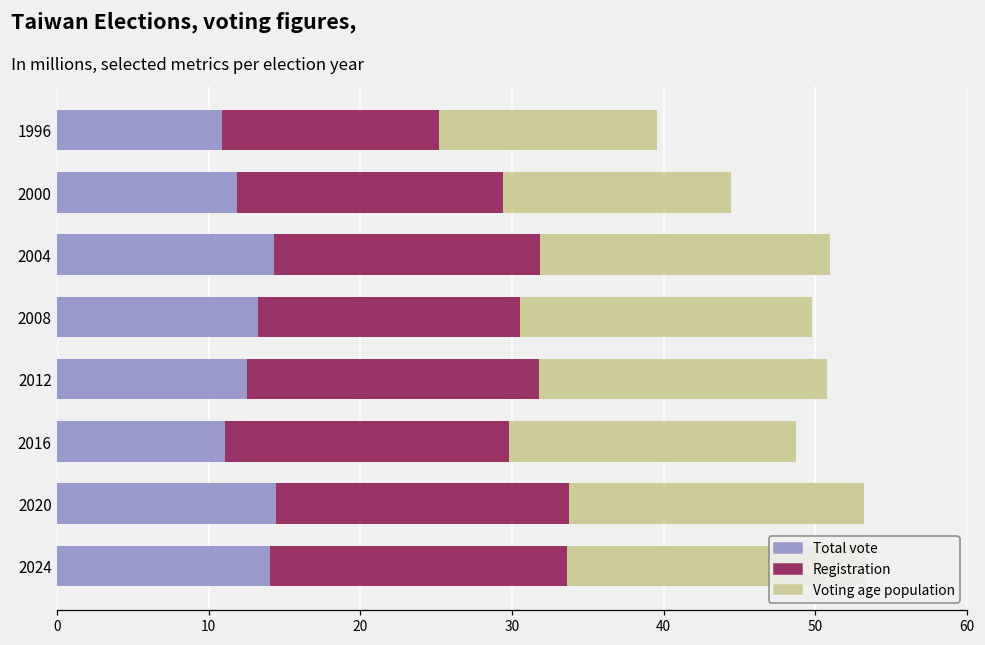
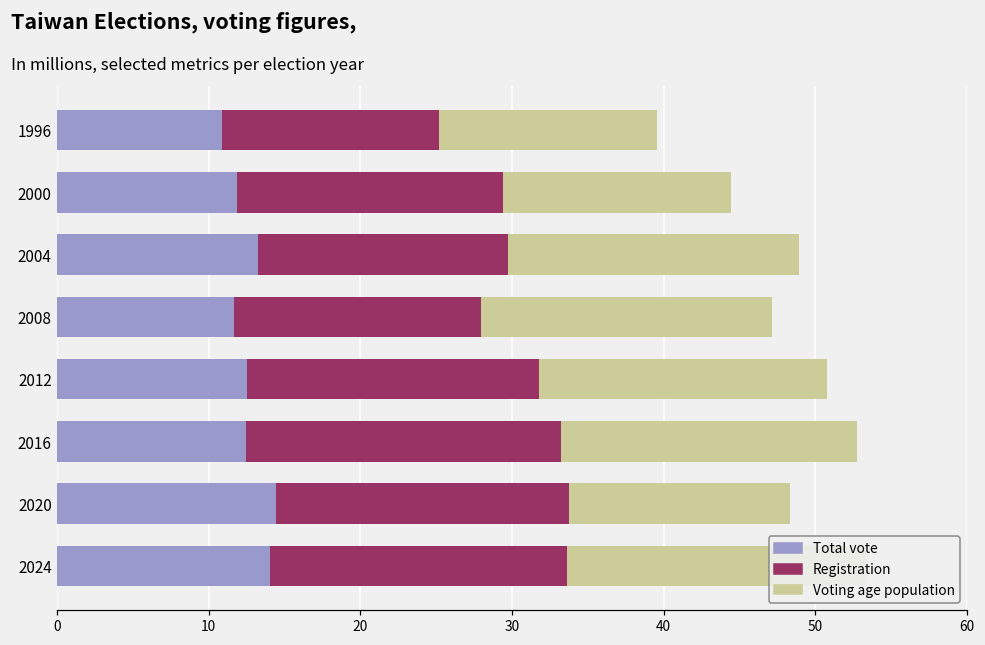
Total vote, 2004: 14.3 -> 13.3
Registration, 2004: 17.5 -> 16.5
Total vote, 2008: 13.2 -> 11.7
Registration, 2008: 17.3 -> 16.3
Total vote, 2016: 11.1 -> 12.4
Registration, 2016: 18.8 -> 20.8
Voting age population, 2016: 18.9 -> 19.5
Voting age population, 2020: 19.5 -> 14.6
